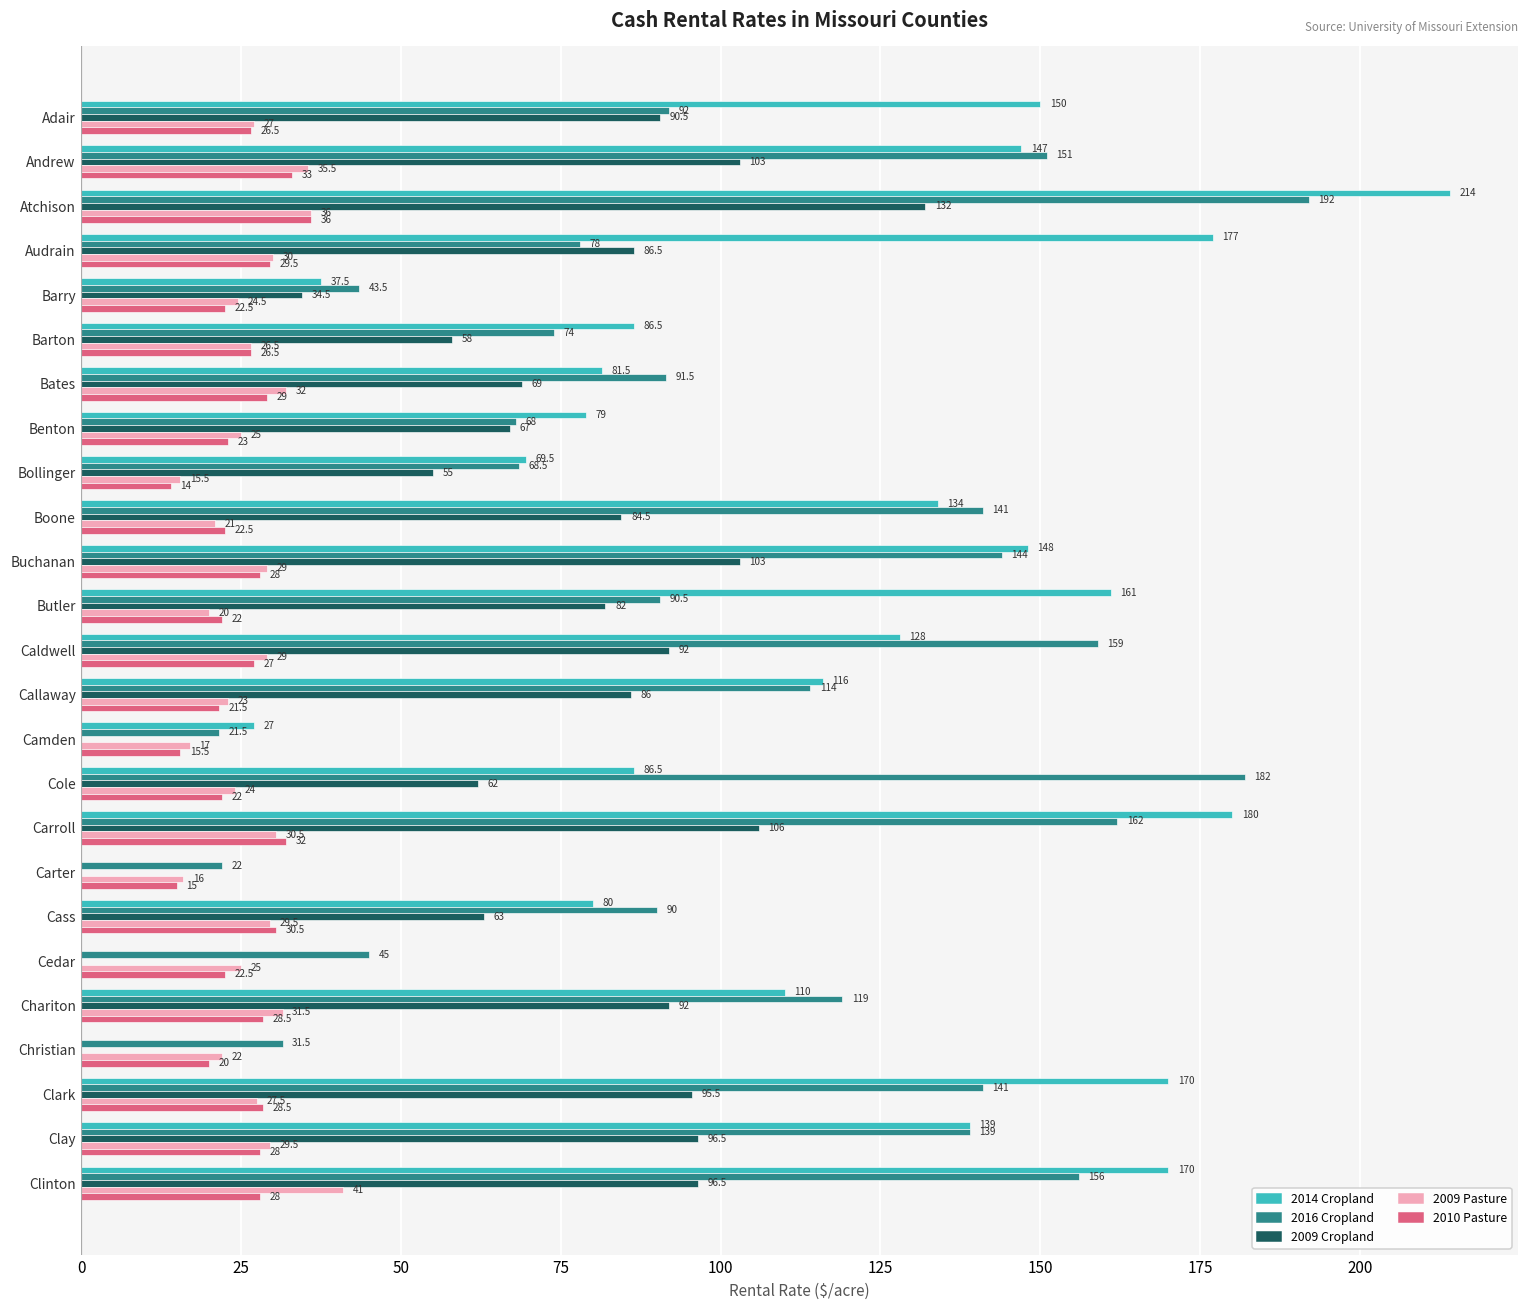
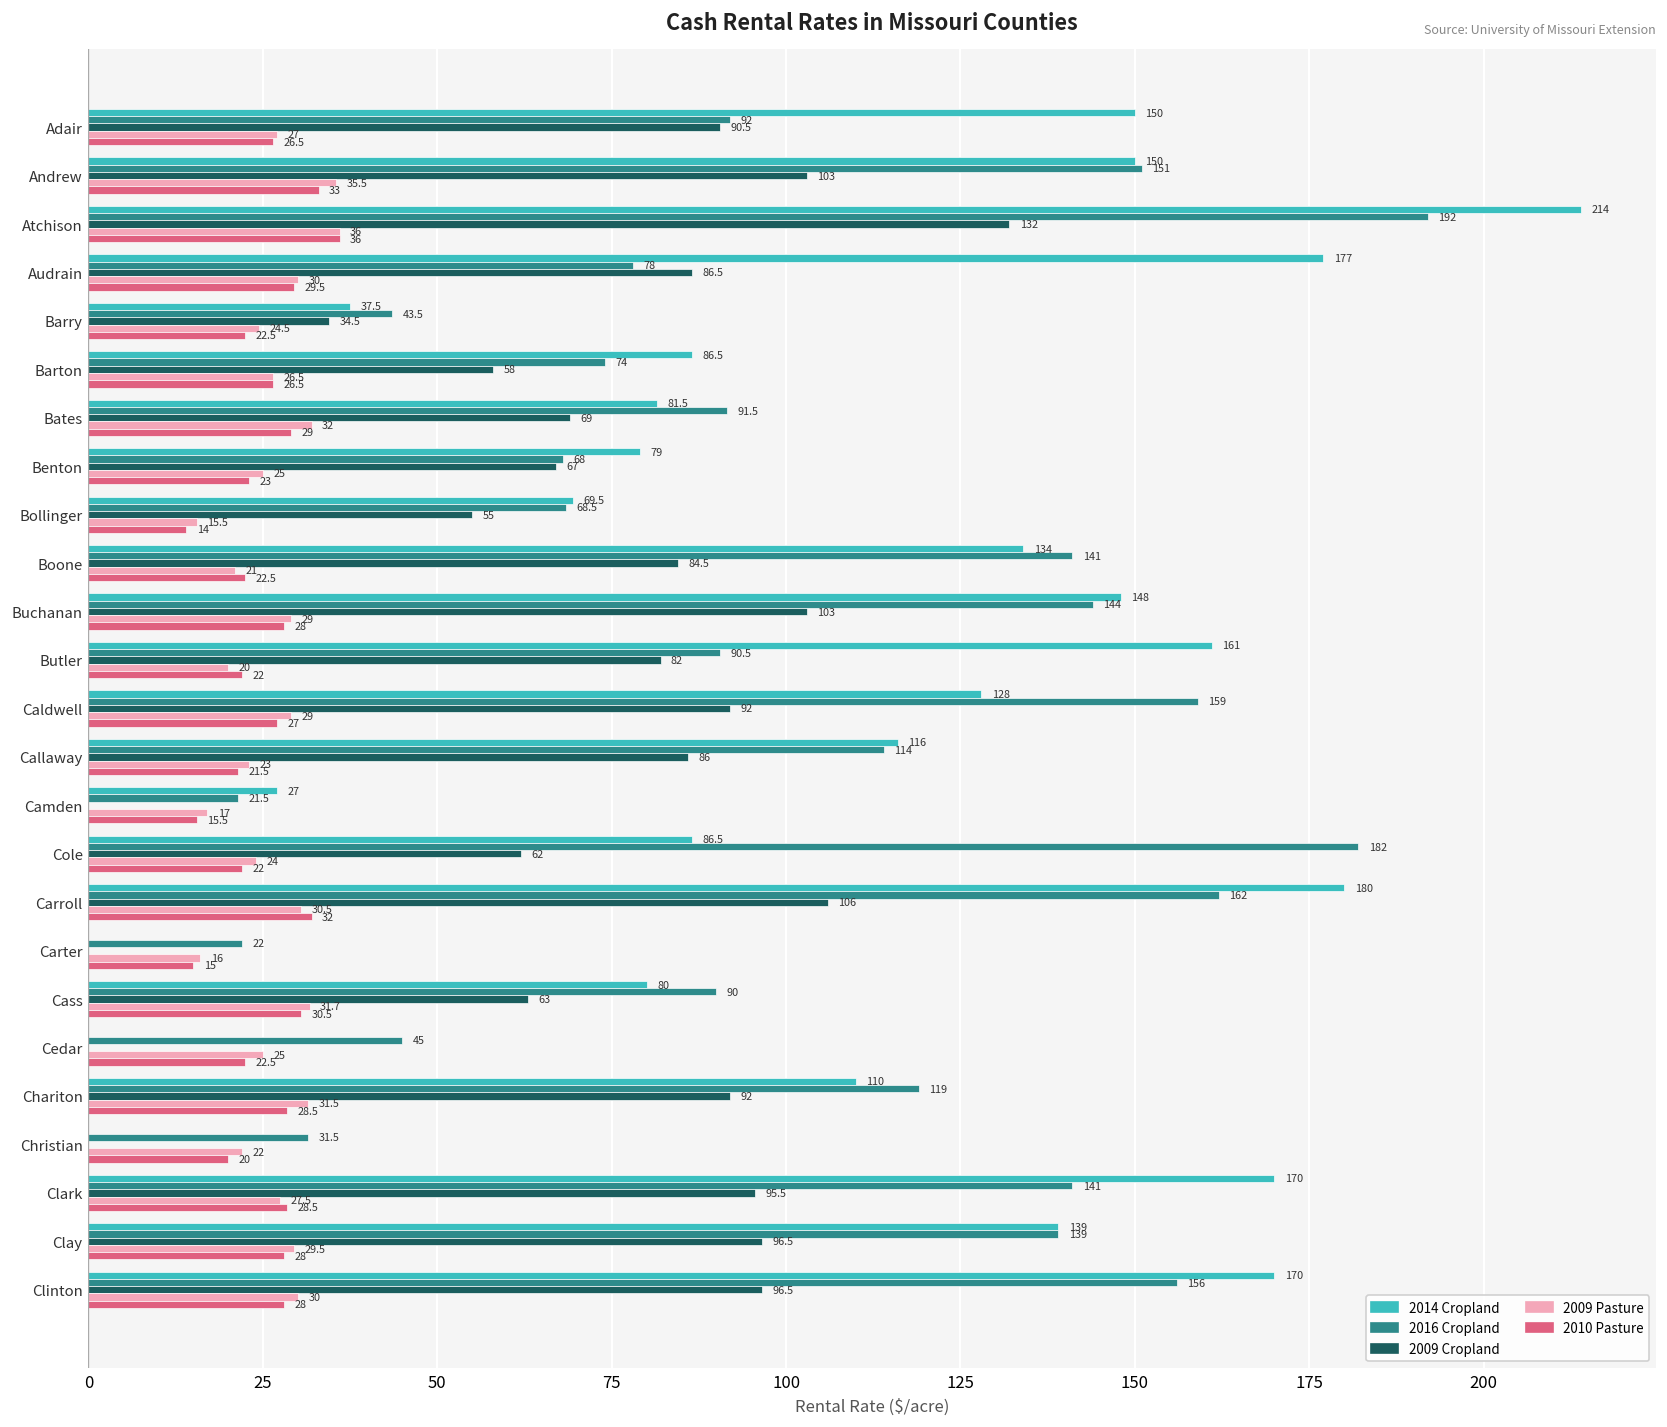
2014 Cropland, Andrew: 147 -> 150
2009 Pasture, Cass: 29.5 -> 31.7
2009 Pasture, Clinton: 41 -> 30
